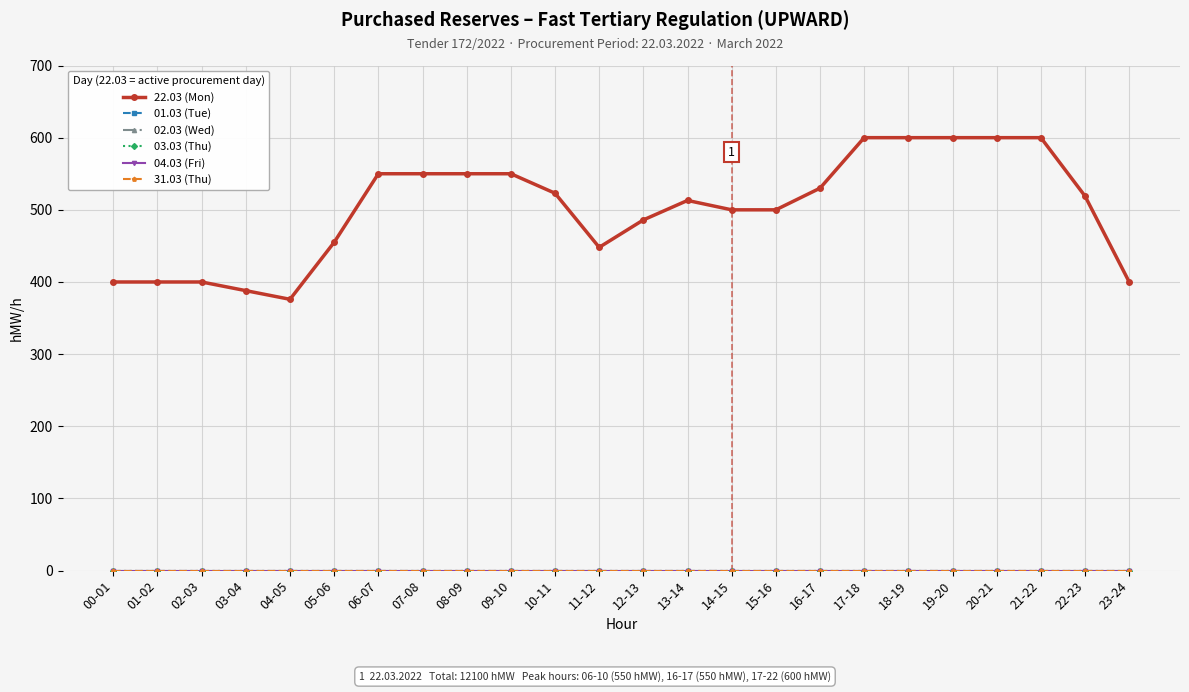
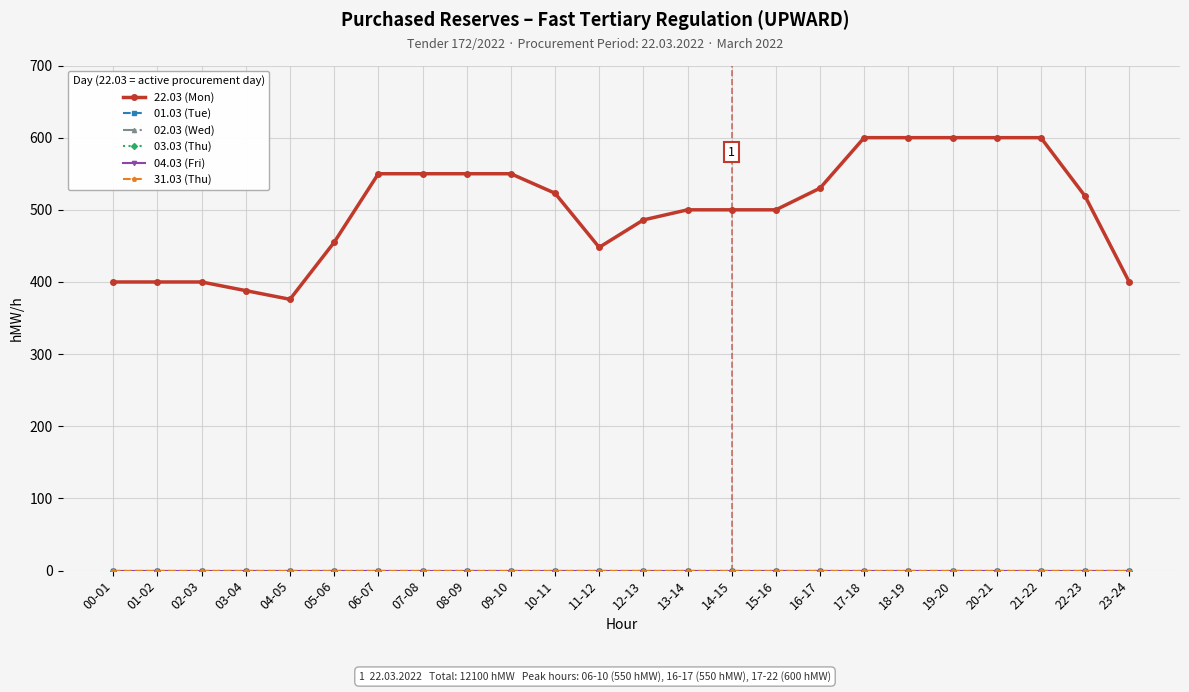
22.03 (Mon), 13-14: 510 -> 500
